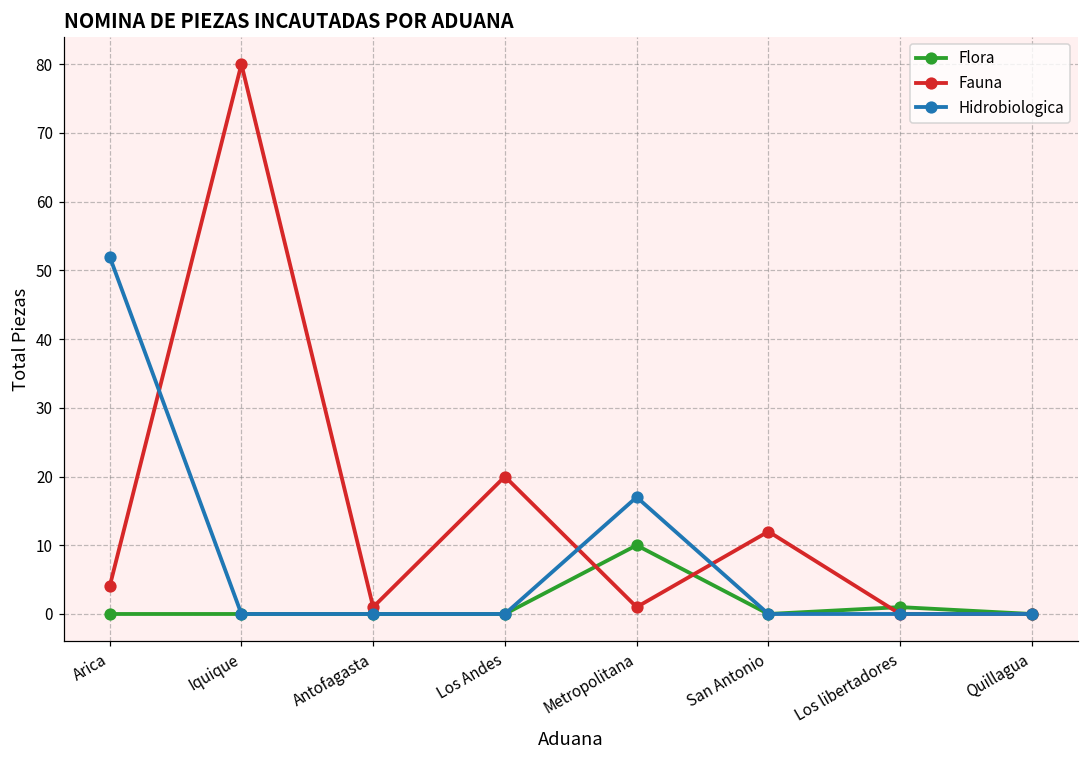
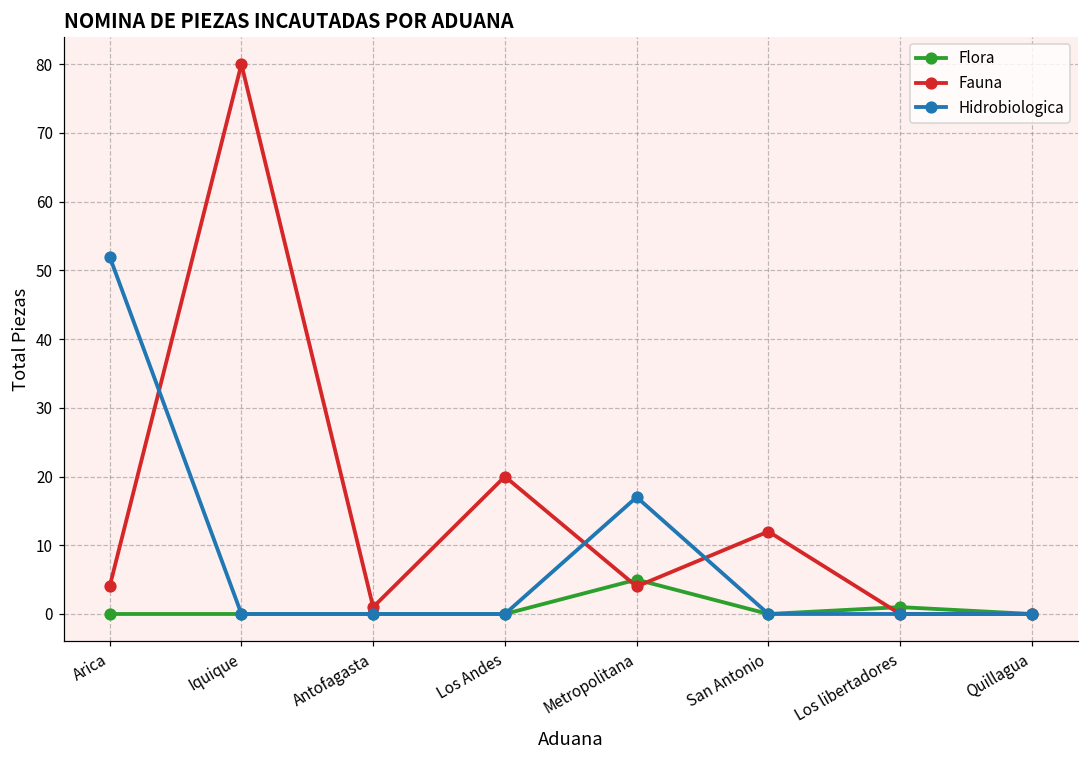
Flora, Metropolitana: 10 -> 5
Fauna, Metropolitana: 1 -> 4
